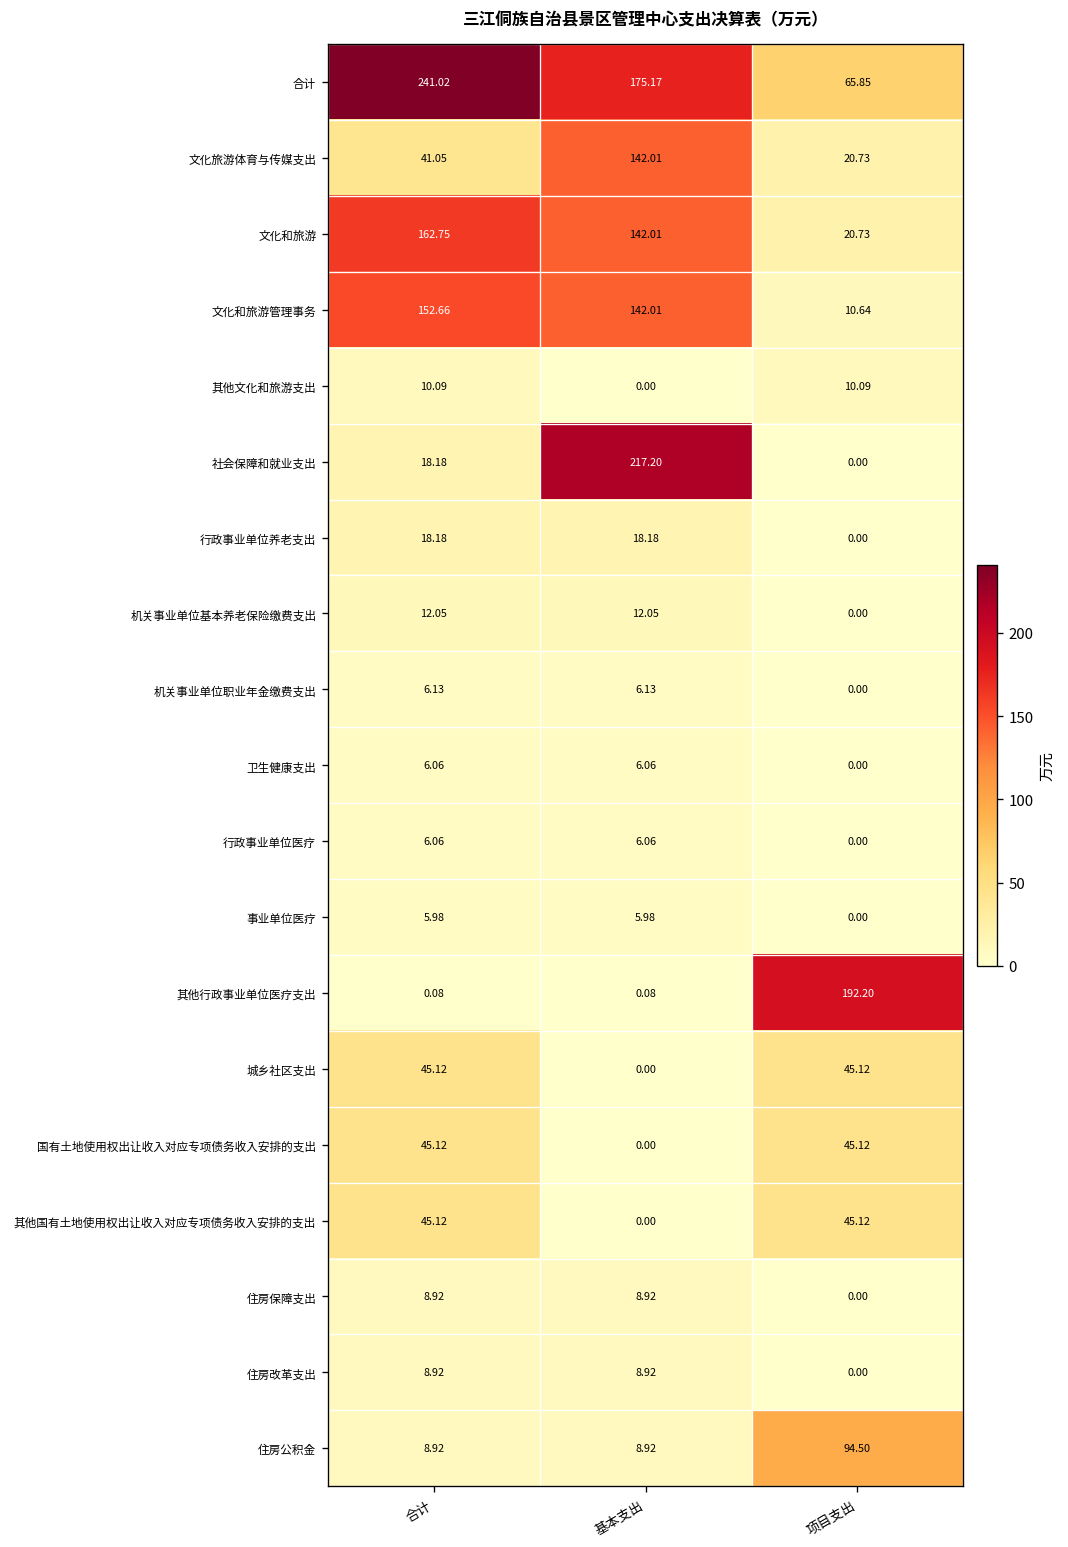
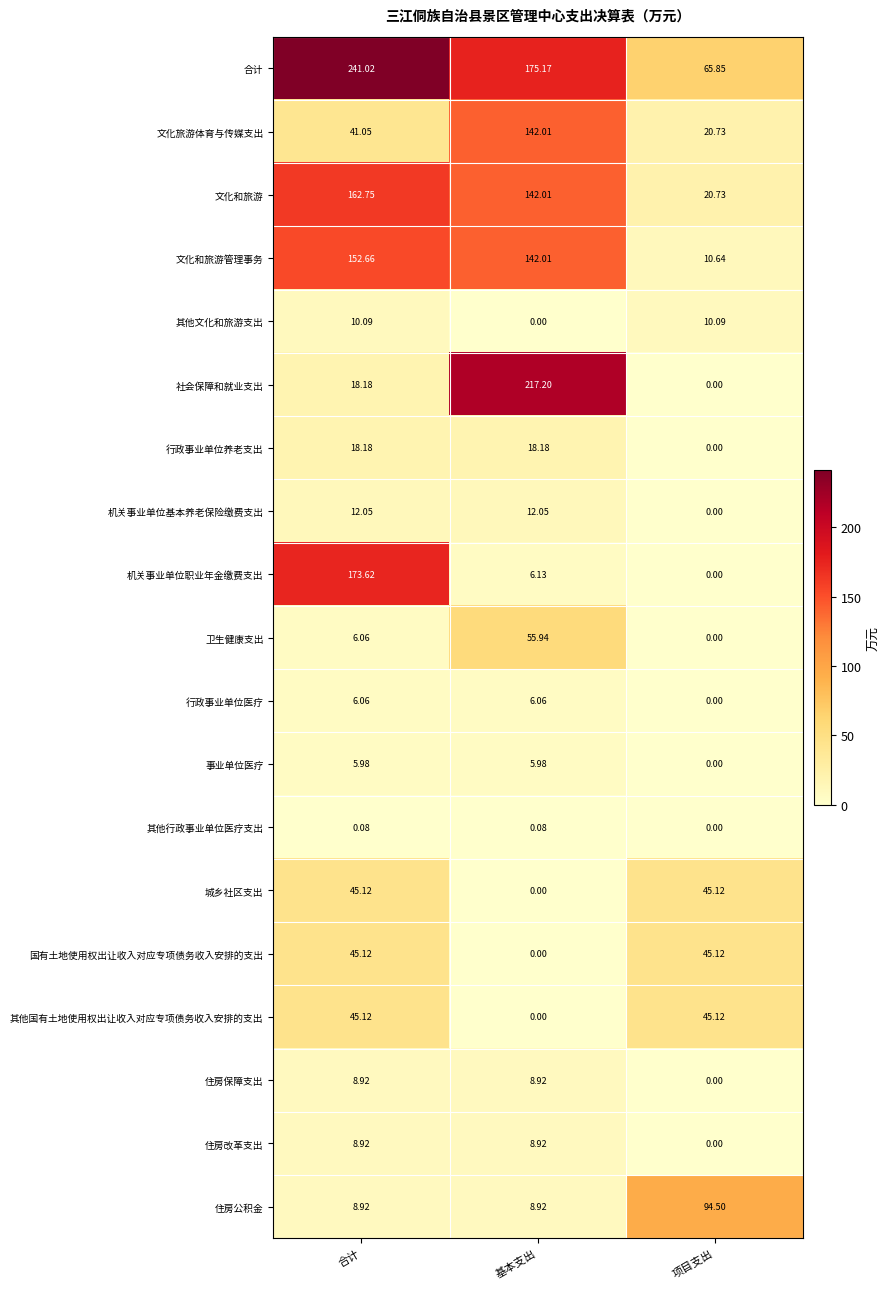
机关事业单位职业年金缴费支出, 合计: 6.13 -> 173.62
卫生健康支出, 基本支出: 6.06 -> 55.94
其他行政事业单位医疗支出, 项目支出: 192.20 -> 0.00
